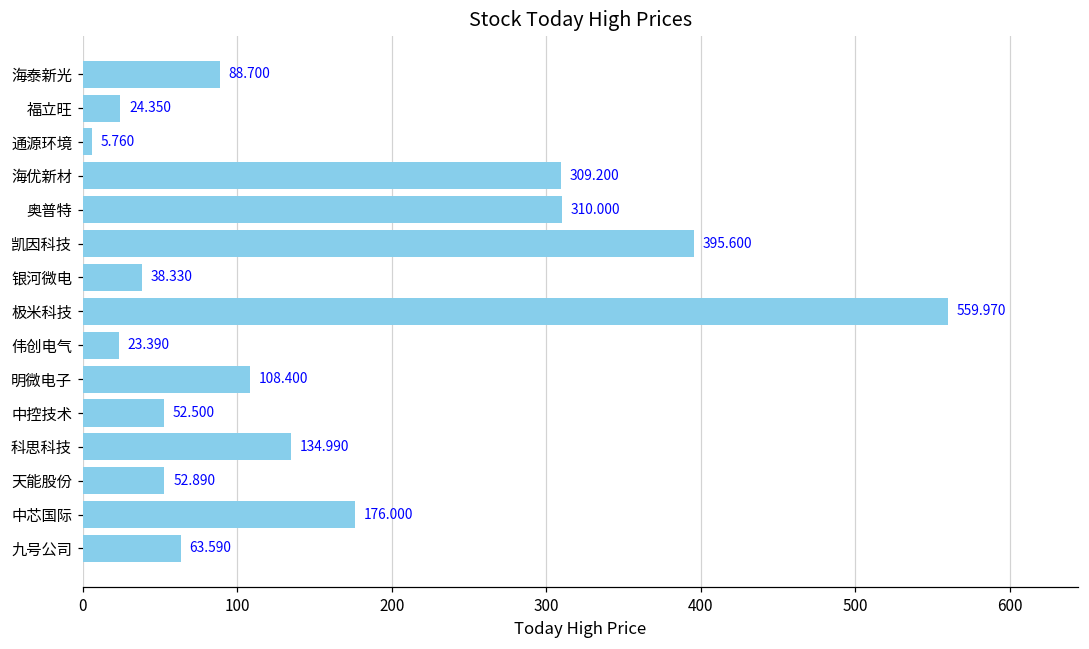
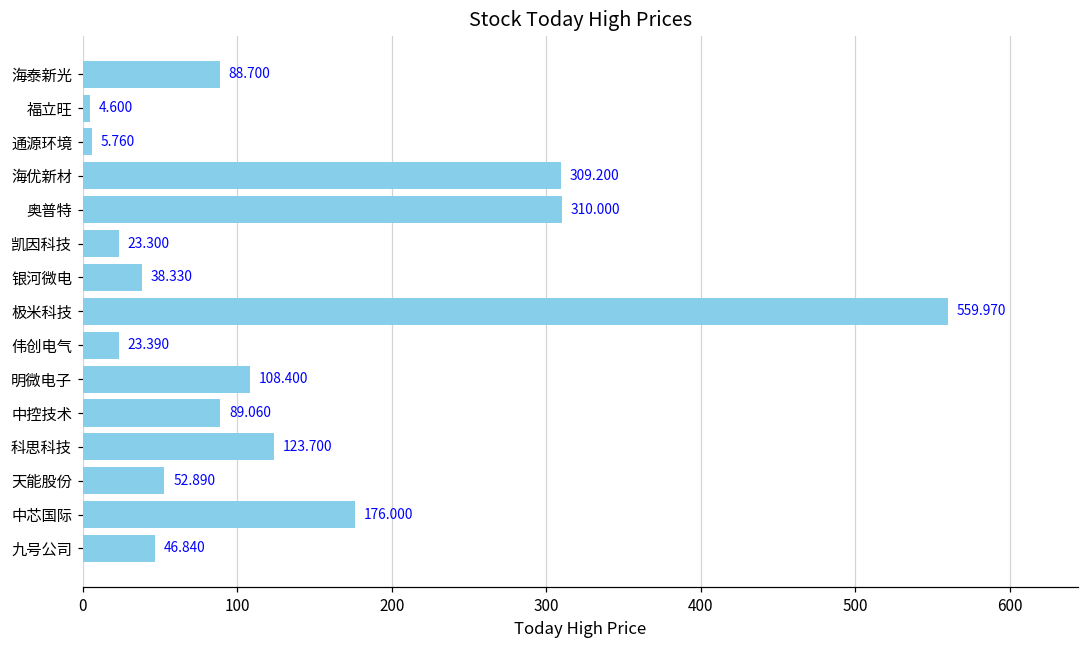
福立旺: 24.350 -> 4.600
凯因科技: 395.600 -> 23.300
中控技术: 52.500 -> 89.060
科思科技: 134.990 -> 123.700
九号公司: 63.590 -> 46.840
